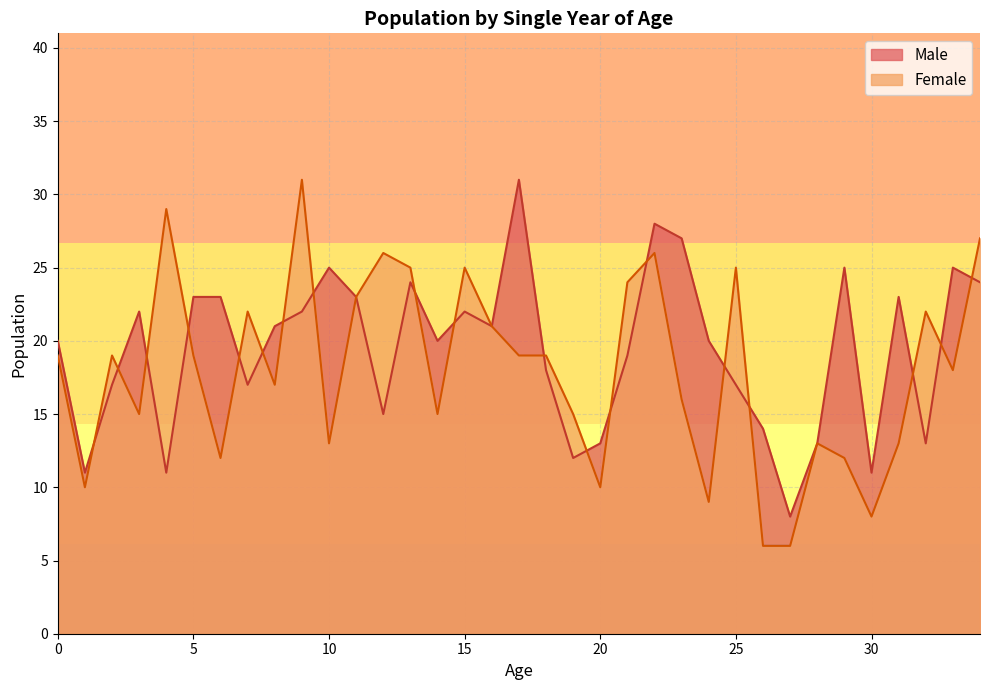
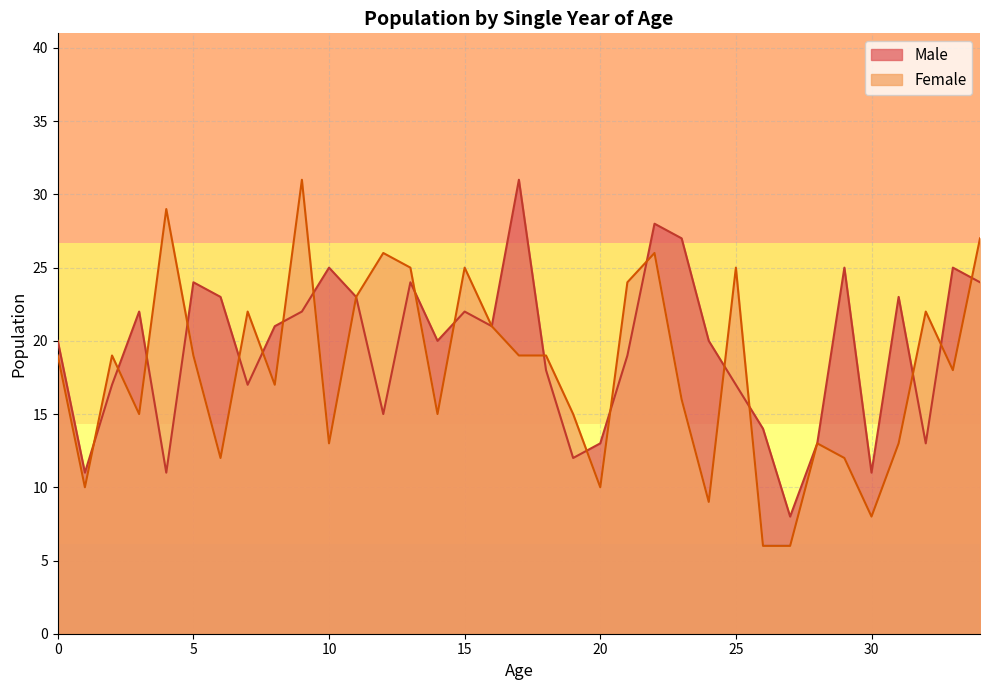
Male, 5: 23 -> 24
